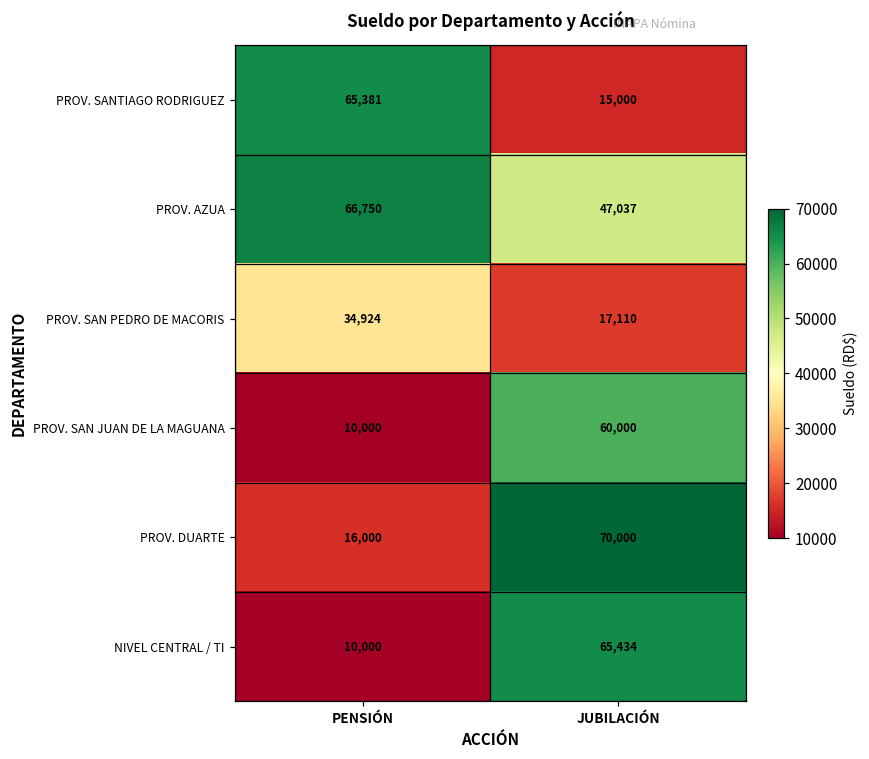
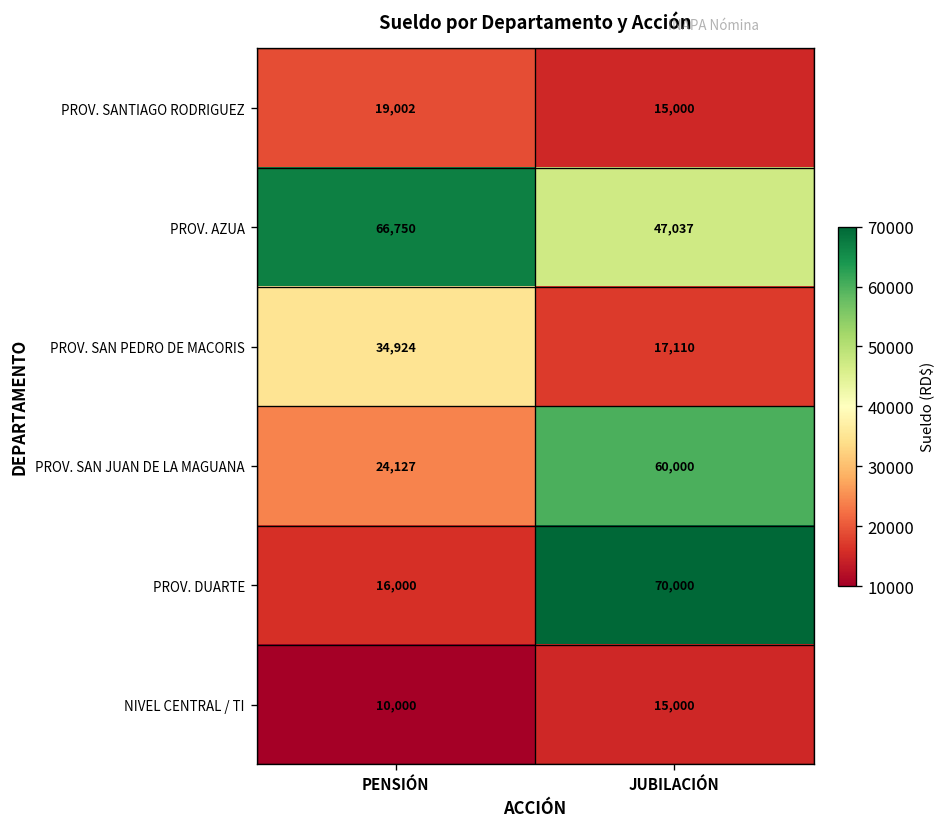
PROV. SANTIAGO RODRIGUEZ, PENSIÓN: 65,381 -> 19,002
PROV. SAN JUAN DE LA MAGUANA, PENSIÓN: 10,000 -> 24,127
NIVEL CENTRAL / TI, JUBILACIÓN: 65,434 -> 15,000
